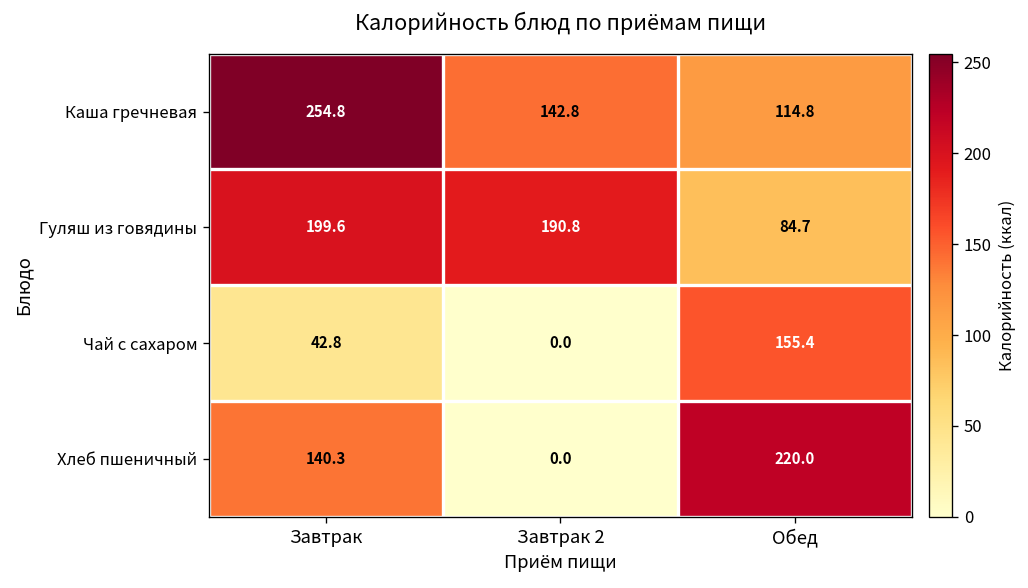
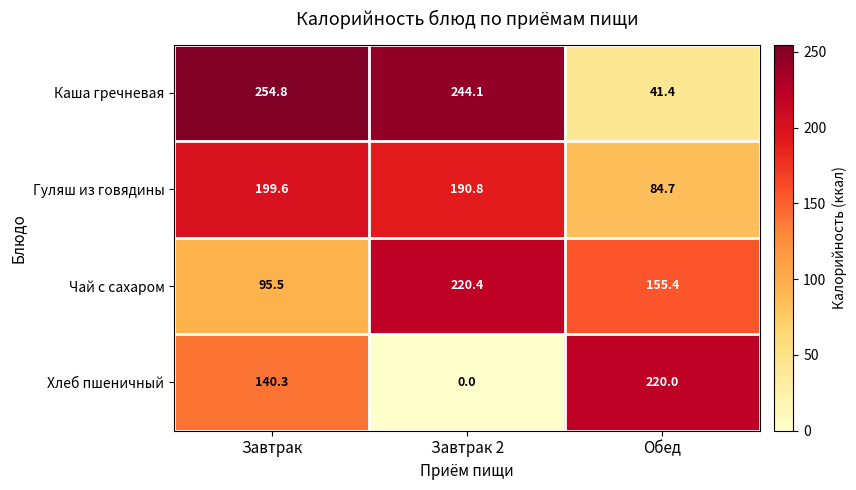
Каша гречневая, Завтрак 2: 142.8 -> 244.1
Каша гречневая, Обед: 114.8 -> 41.4
Чай с сахаром, Завтрак: 42.8 -> 95.5
Чай с сахаром, Завтрак 2: 0.0 -> 220.4
